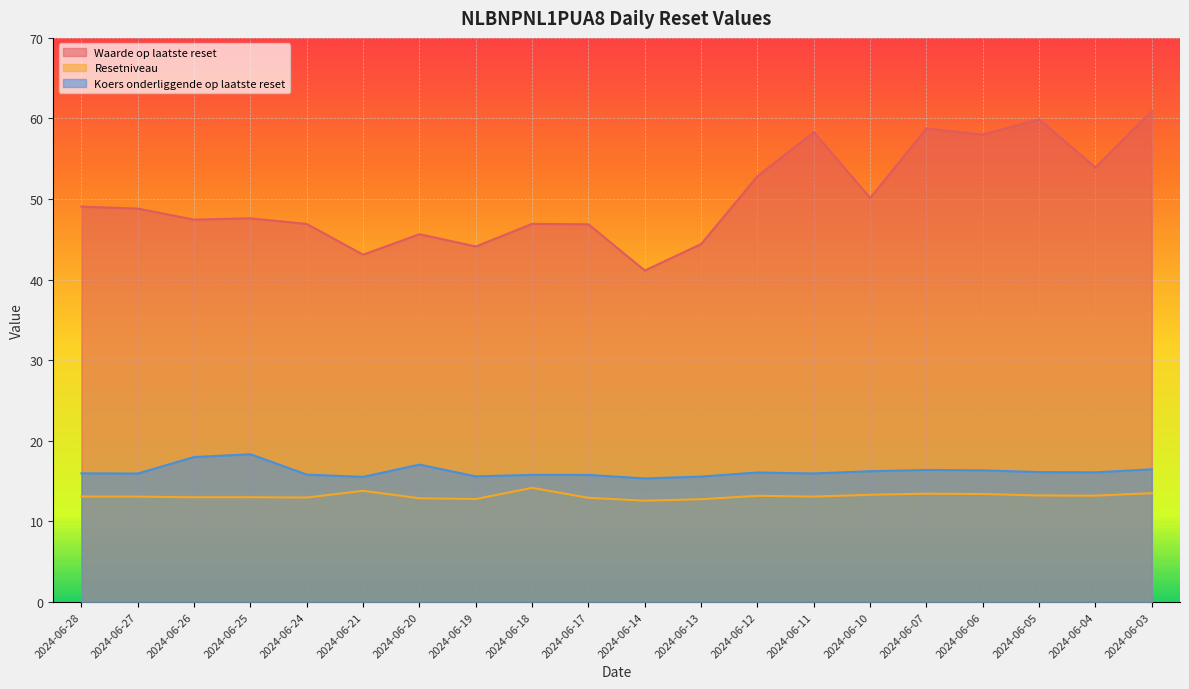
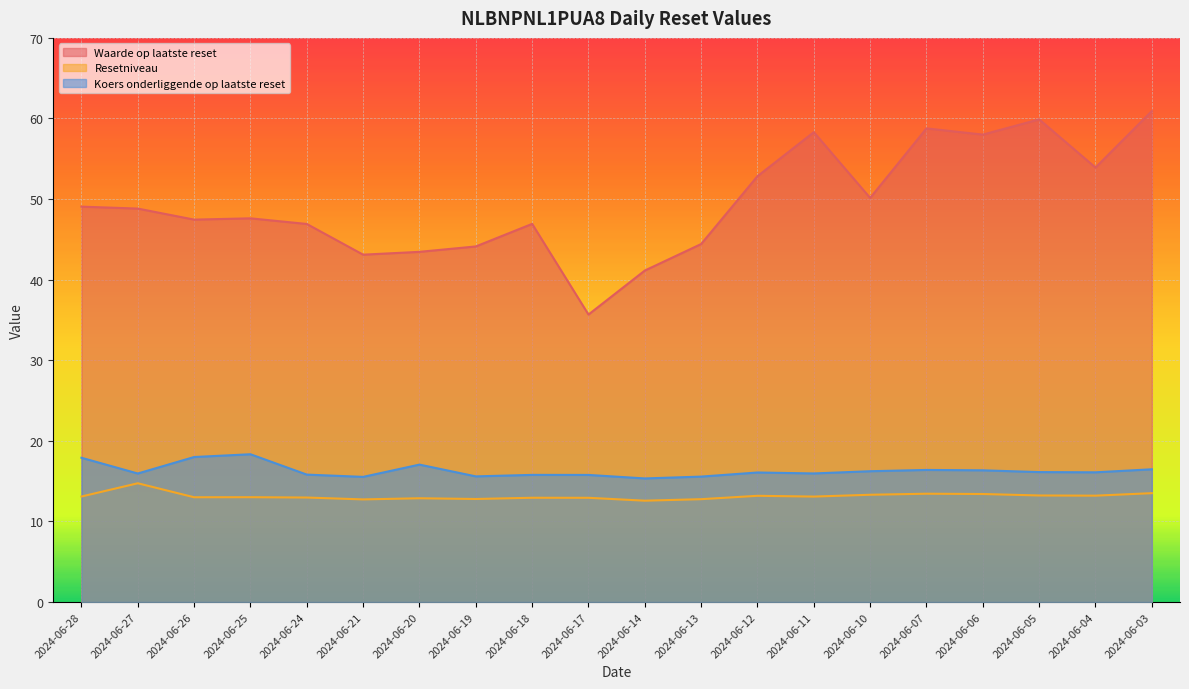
Koers onderliggende op laatste reset, 2024-06-28: 16 -> 18
Resetniveau, 2024-06-27: 13 -> 15
Resetniveau, 2024-06-21: 14 -> 13
Waarde op laatste reset, 2024-06-20: 46 -> 43
Resetniveau, 2024-06-18: 14 -> 13
Waarde op laatste reset, 2024-06-17: 47 -> 36
